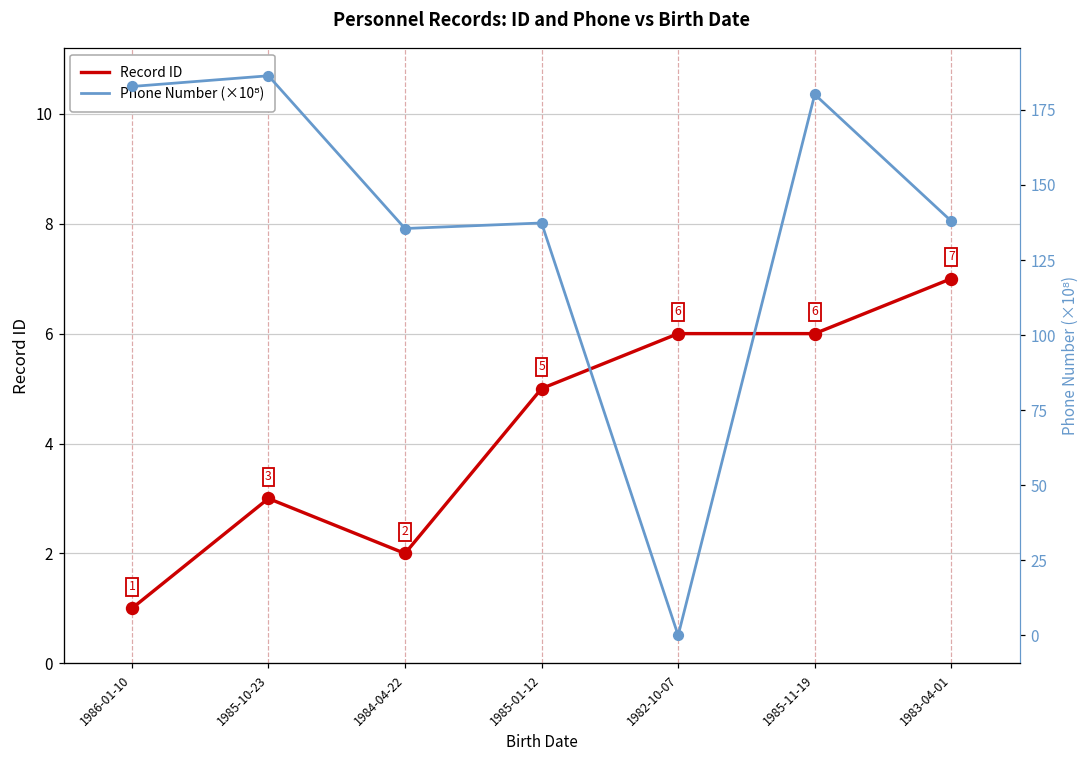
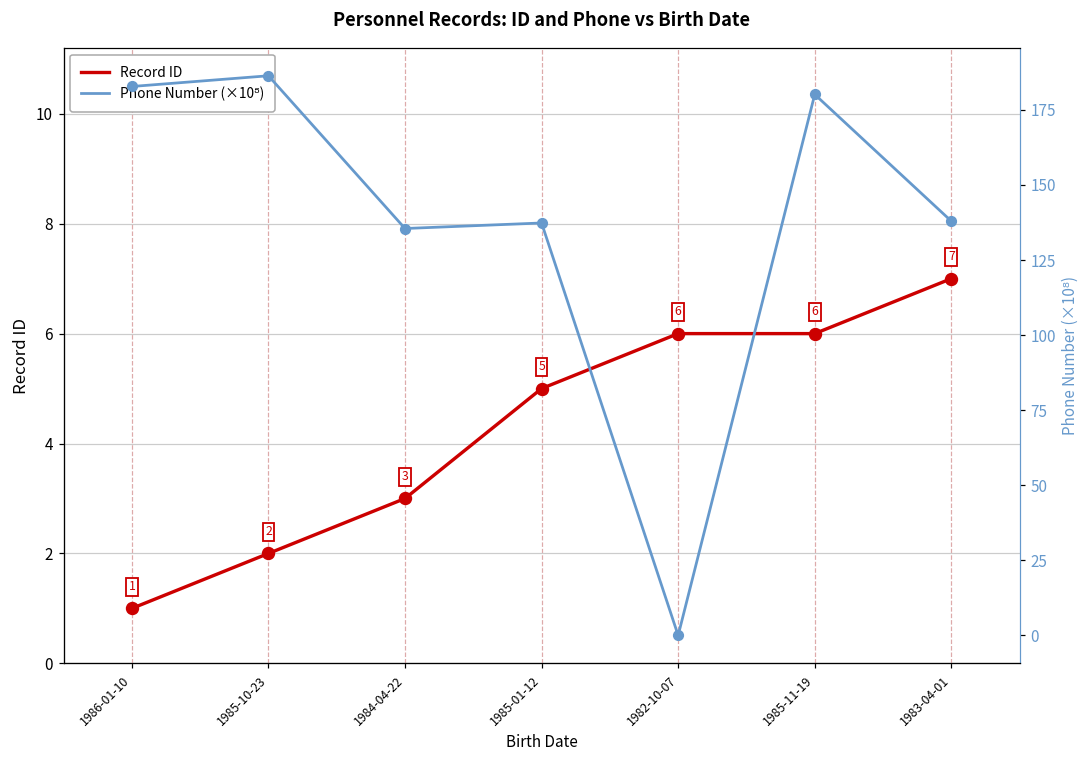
Record ID, 1985-10-23: 3 -> 2
Record ID, 1984-04-22: 2 -> 3
